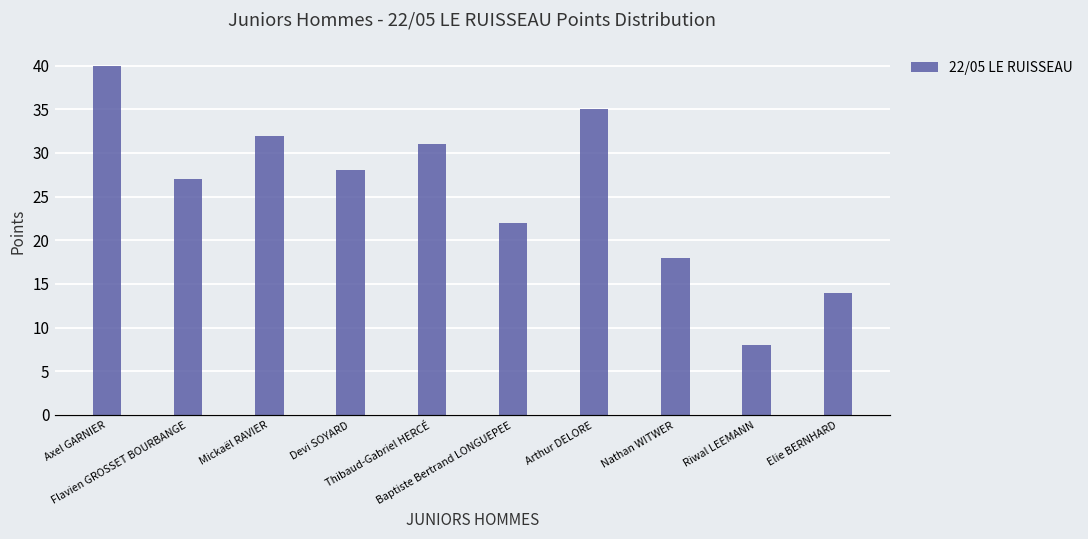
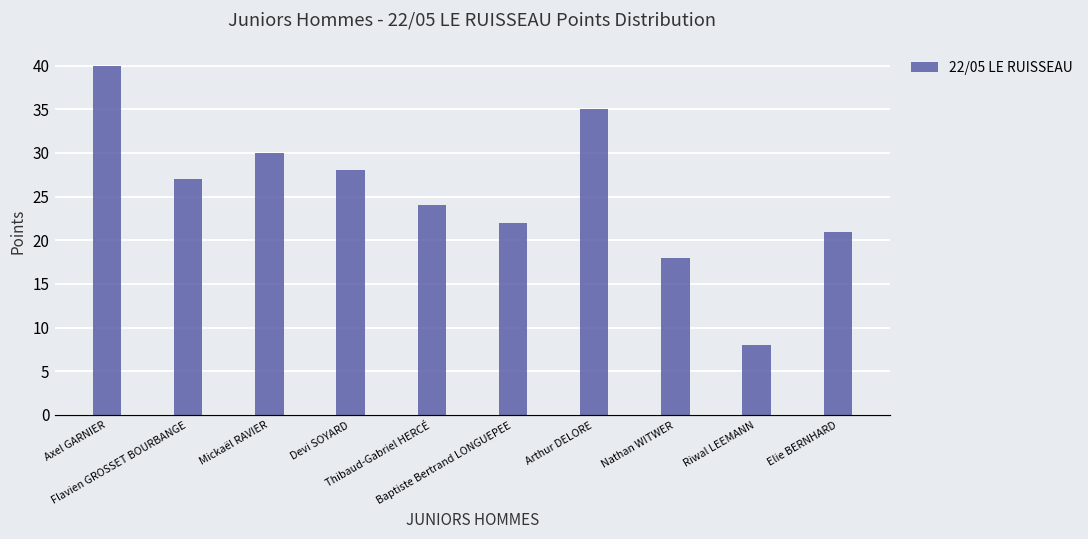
Mickaël RAVIER: 32 -> 30
Thibaud-Gabriel HERCÉ: 31 -> 24
Elie BERNHARD: 14 -> 21
